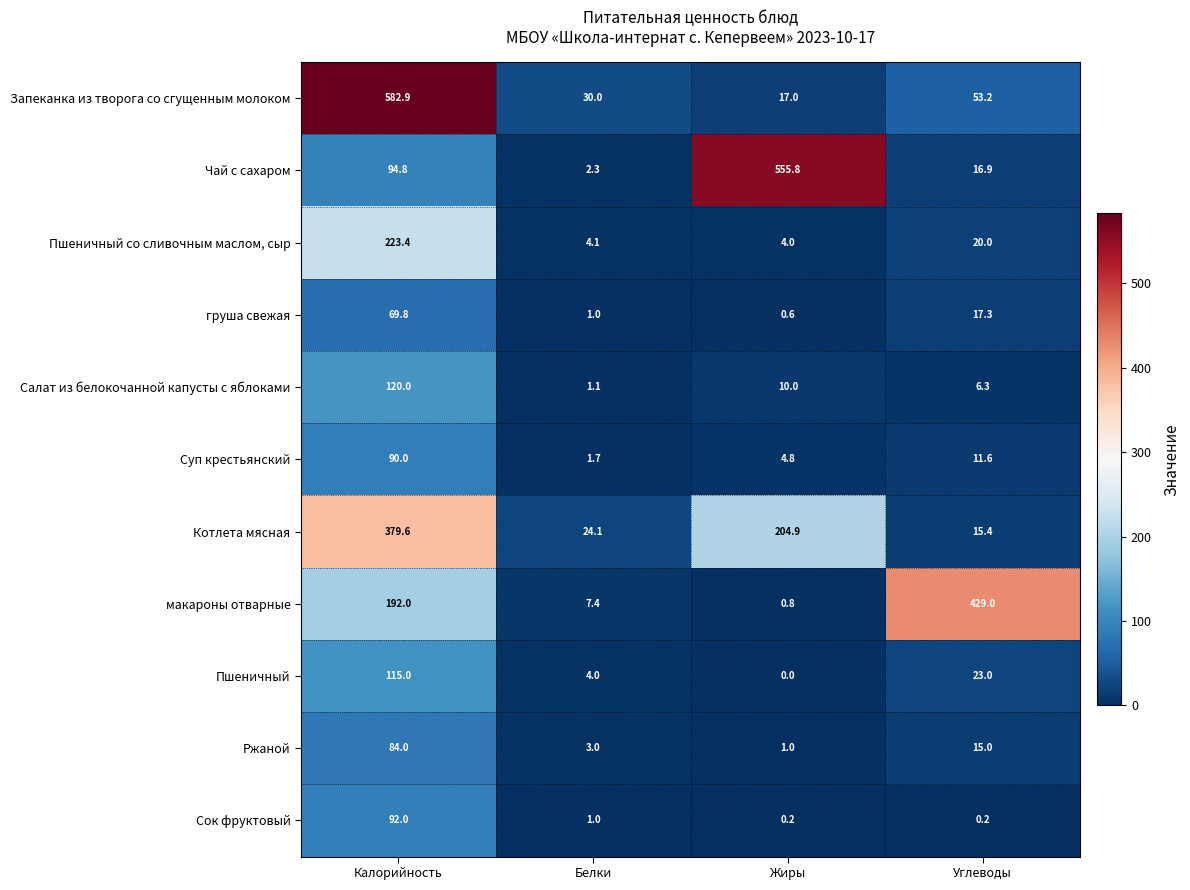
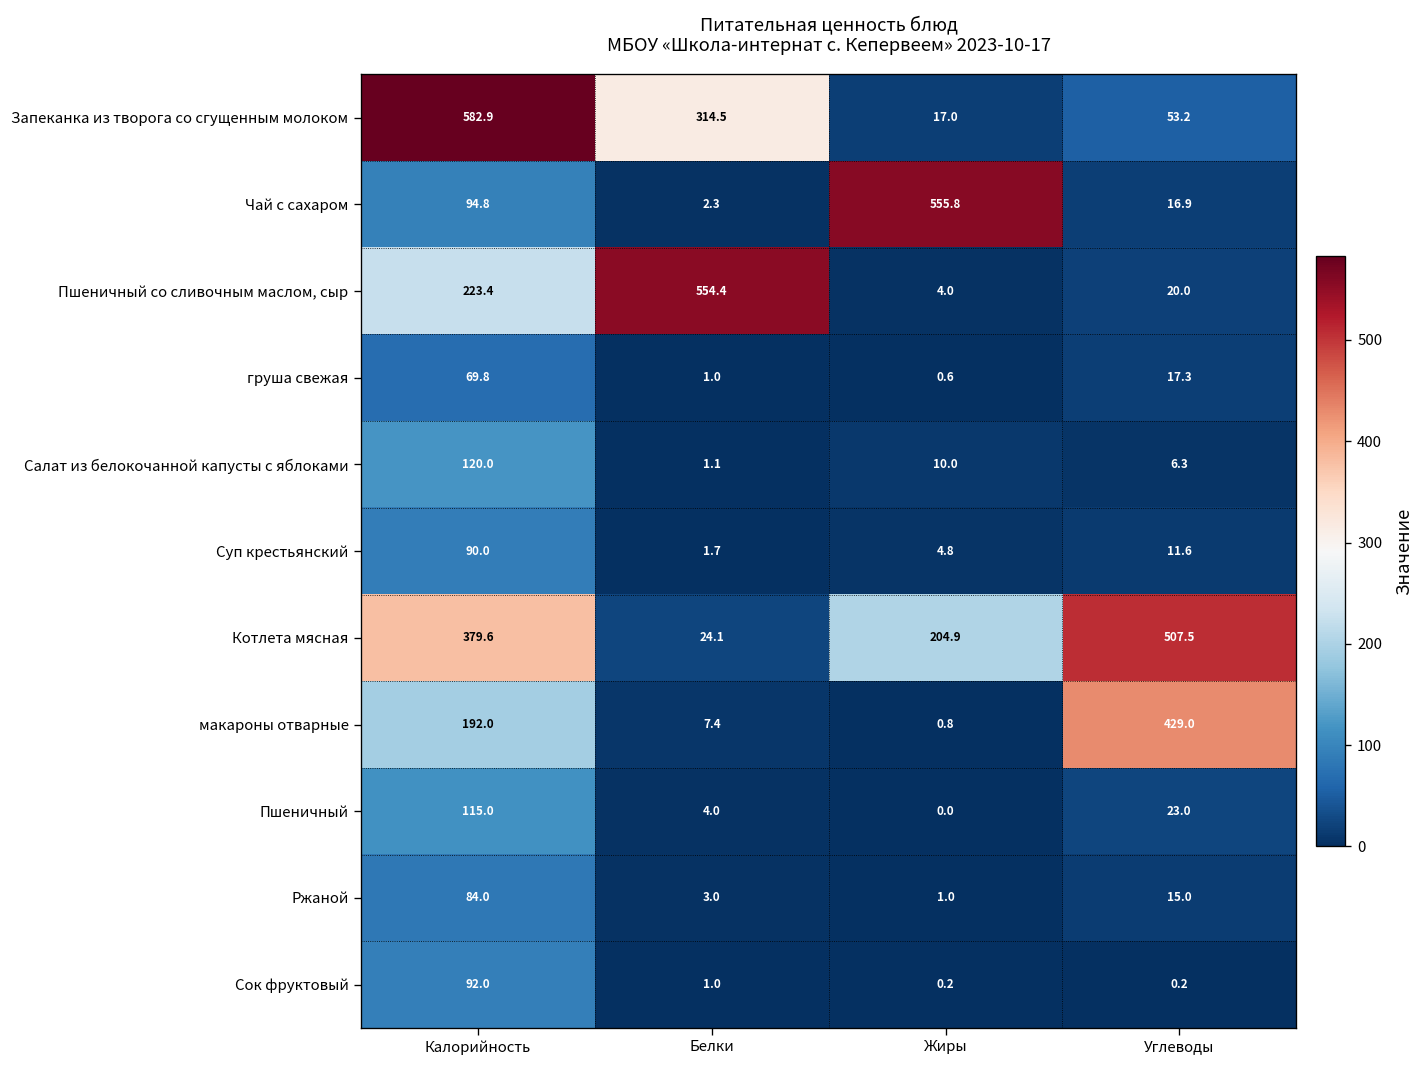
Запеканка из творога со сгущенным молоком, Белки: 30.0 -> 314.5
Пшеничный со сливочным маслом, сыр, Белки: 4.1 -> 554.4
Котлета мясная, Углеводы: 15.4 -> 507.5
